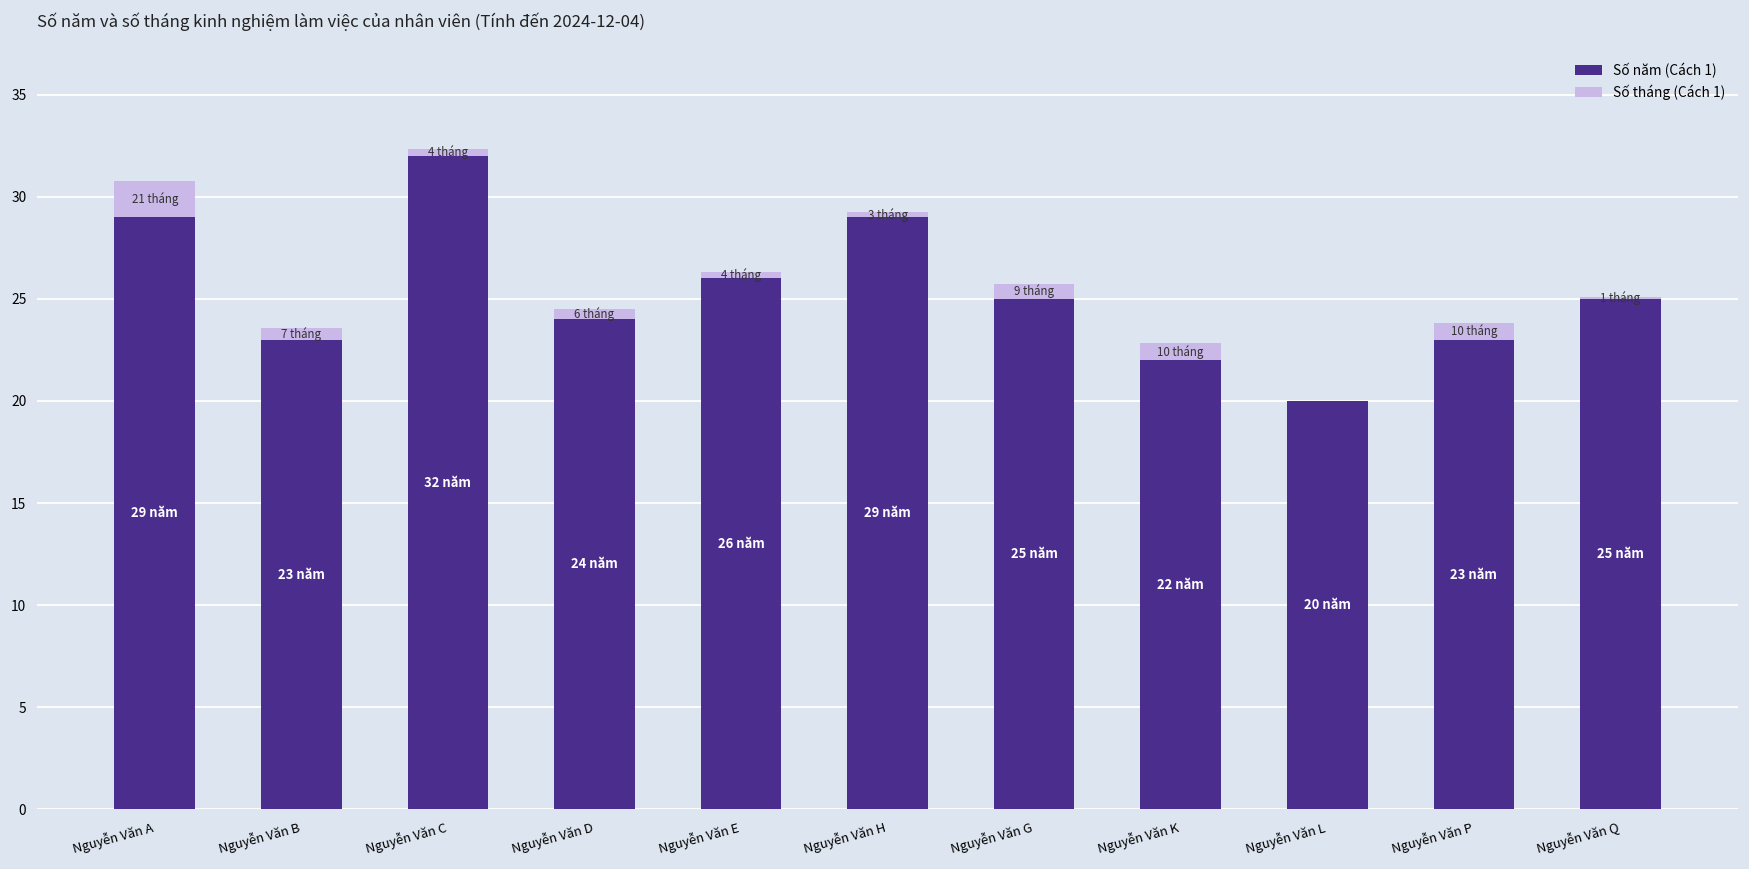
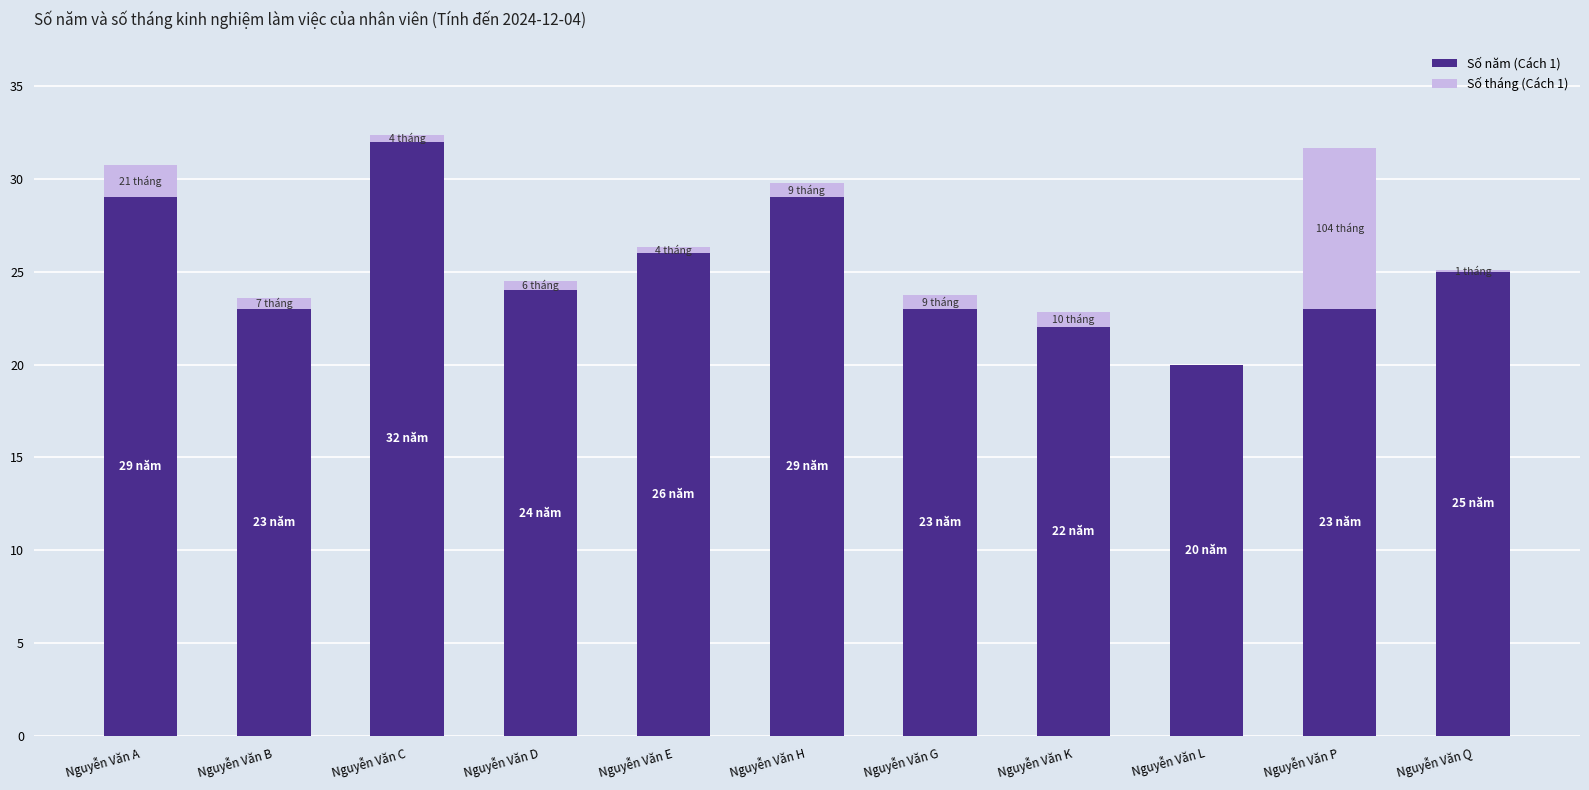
Số tháng (Cách 1), Nguyễn Văn H: 3 -> 9
Số năm (Cách 1), Nguyễn Văn G: 25 -> 23
Số tháng (Cách 1), Nguyễn Văn P: 10 -> 104
